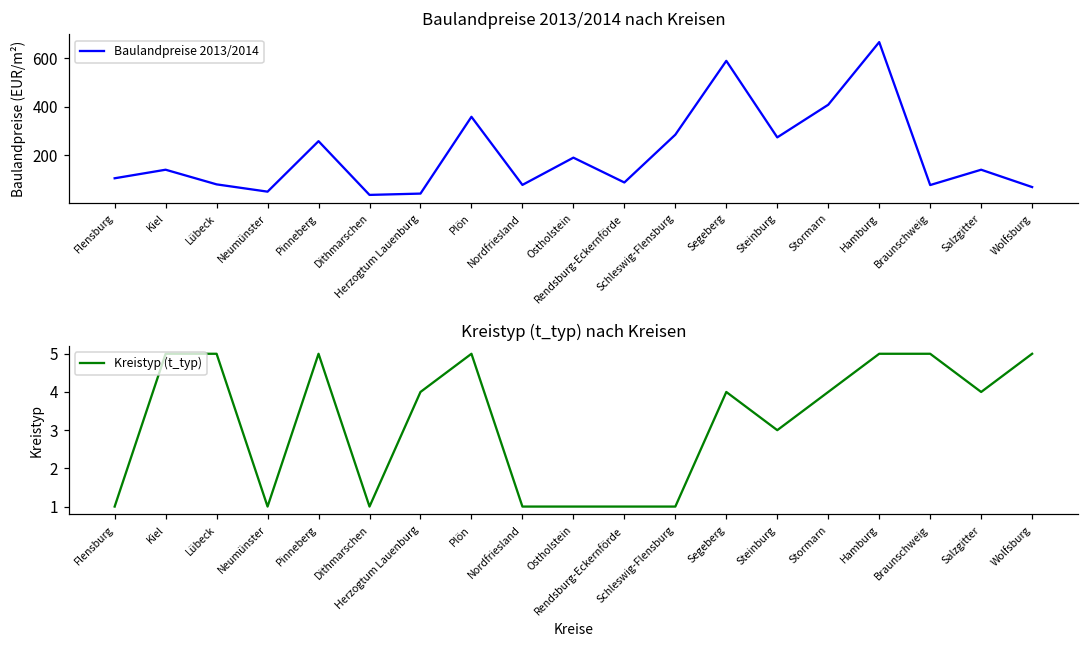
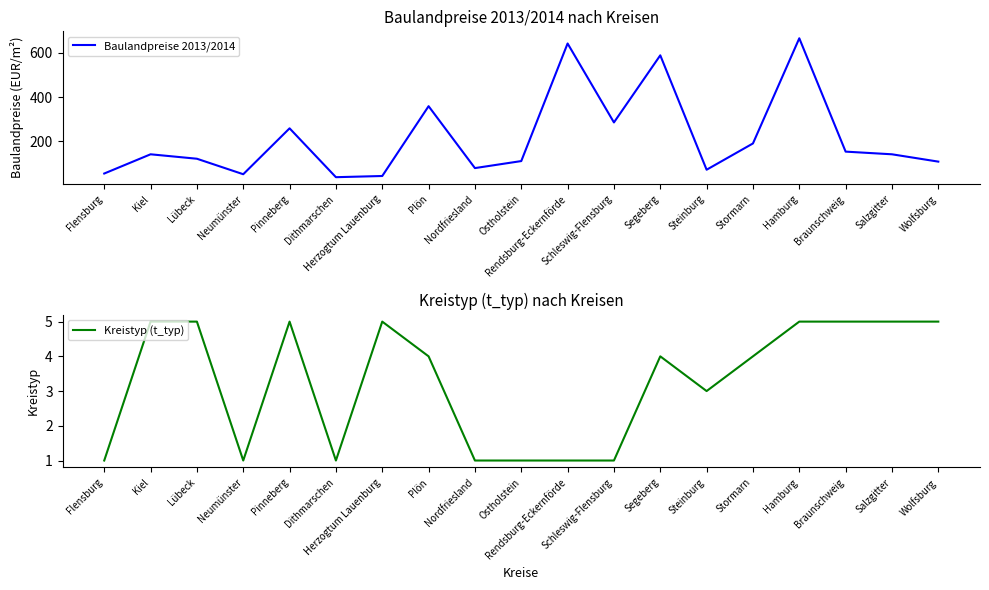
Baulandpreise 2013/2014 nach Kreisen, Flensburg: 110 -> 50
Baulandpreise 2013/2014 nach Kreisen, Lübeck: 80 -> 120
Baulandpreise 2013/2014 nach Kreisen, Ostholstein: 190 -> 110
Baulandpreise 2013/2014 nach Kreisen, Rendsburg-Eckernförde: 90 -> 640
Baulandpreise 2013/2014 nach Kreisen, Steinburg: 270 -> 70
Baulandpreise 2013/2014 nach Kreisen, Stormarn: 410 -> 190
Baulandpreise 2013/2014 nach Kreisen, Braunschweig: 80 -> 150
Baulandpreise 2013/2014 nach Kreisen, Wolfsburg: 70 -> 110
Kreistyp (t_typ) nach Kreisen, Herzogtum Lauenburg: 4 -> 5
Kreistyp (t_typ) nach Kreisen, Plön: 5 -> 4
Kreistyp (t_typ) nach Kreisen, Salzgitter: 4 -> 5
